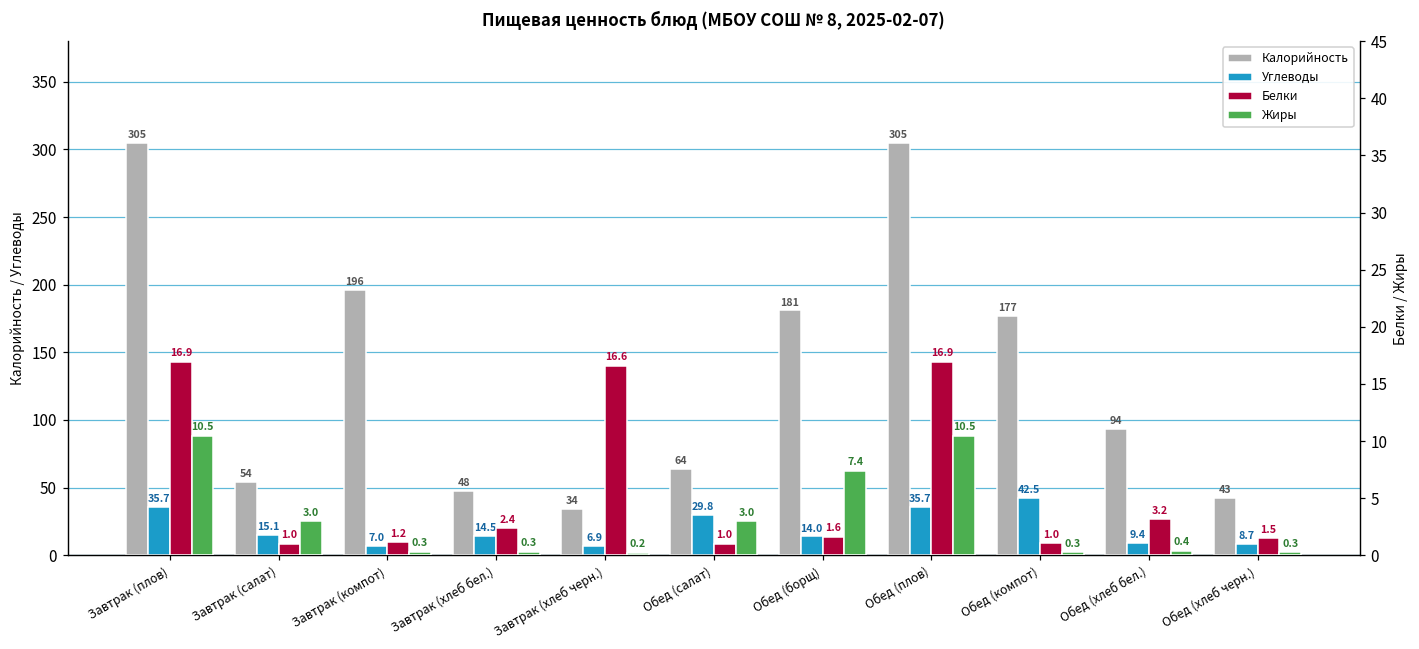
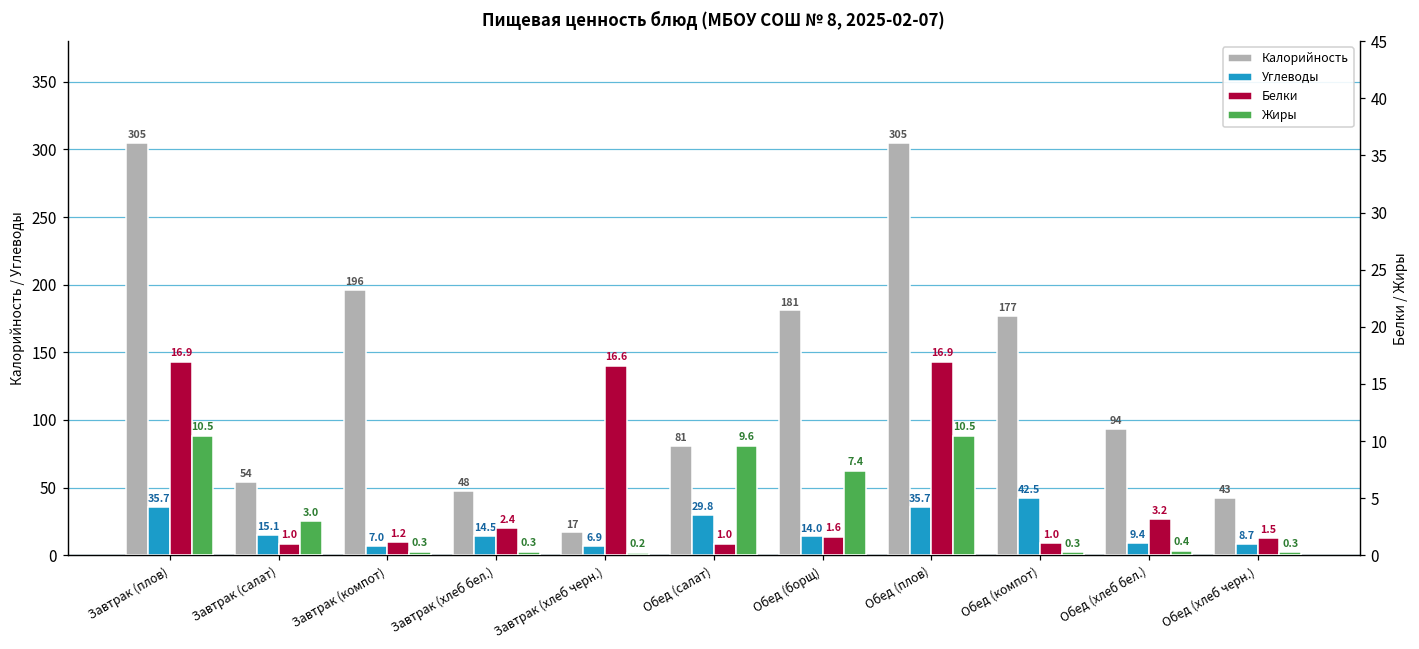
Калорийность, Завтрак (хлеб черн.): 34 -> 17
Калорийность, Обед (салат): 64 -> 81
Жиры, Обед (салат): 3.0 -> 9.6
